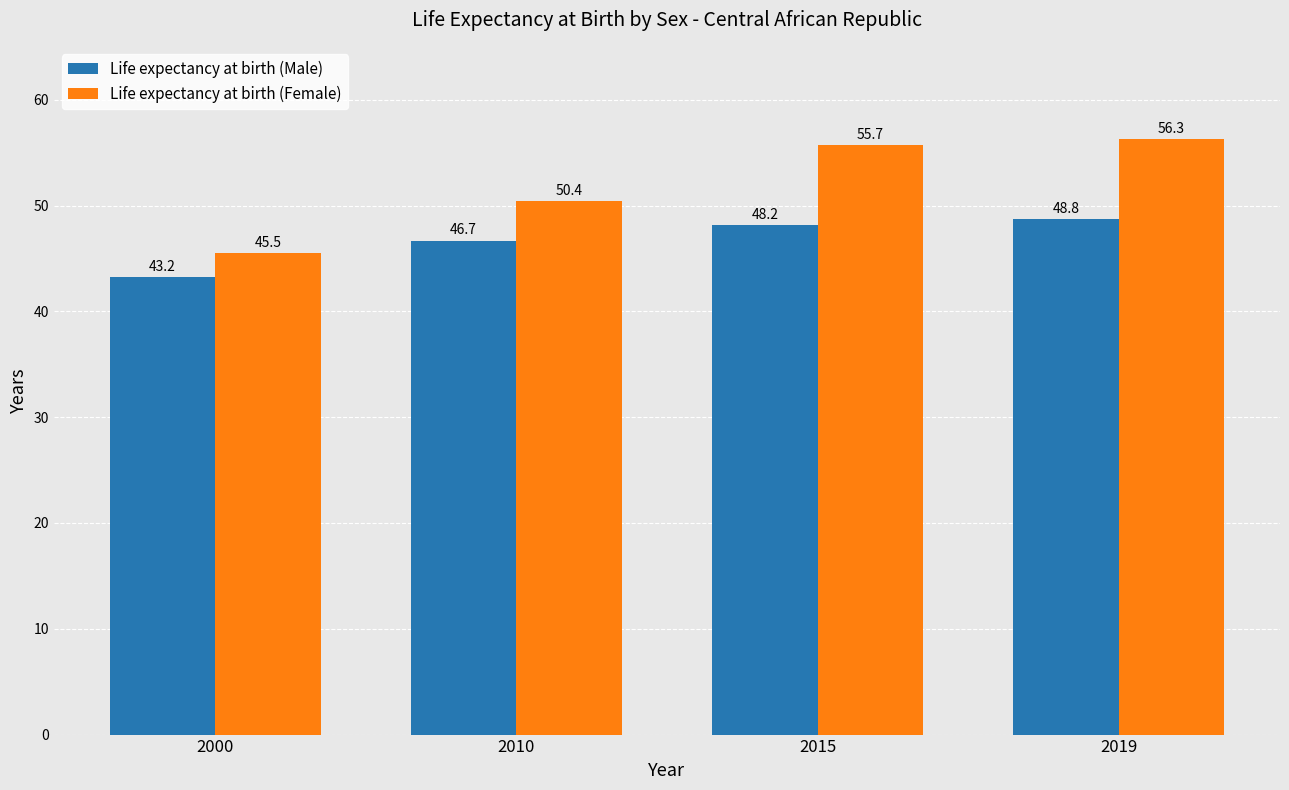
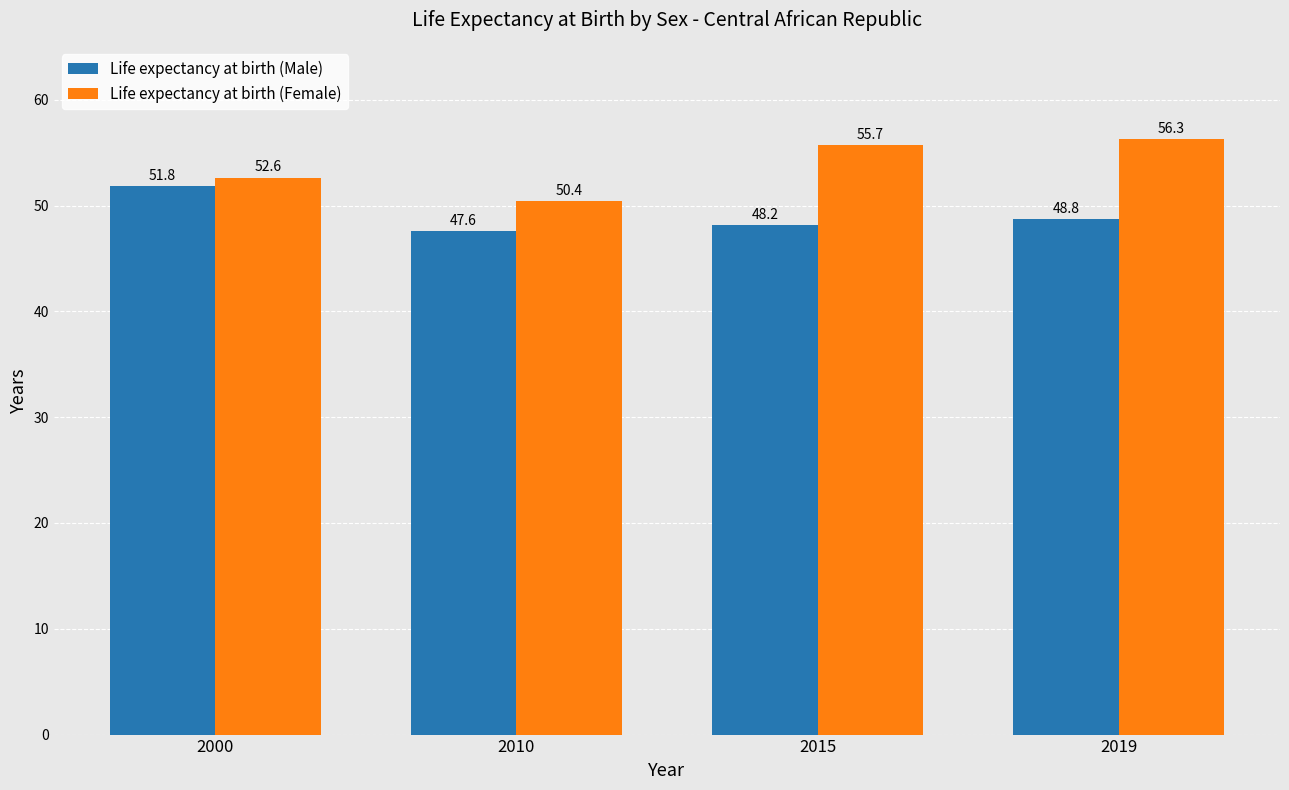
Life expectancy at birth (Male), 2000: 43.2 -> 51.8
Life expectancy at birth (Female), 2000: 45.5 -> 52.6
Life expectancy at birth (Male), 2010: 46.7 -> 47.6
